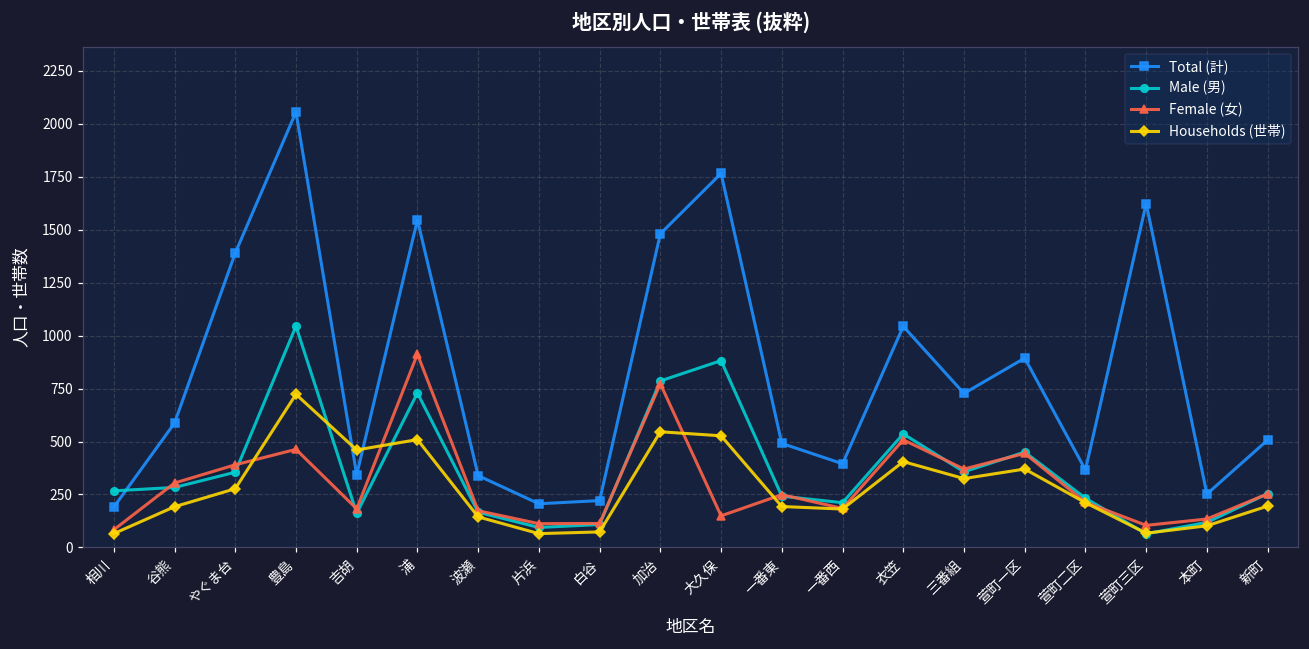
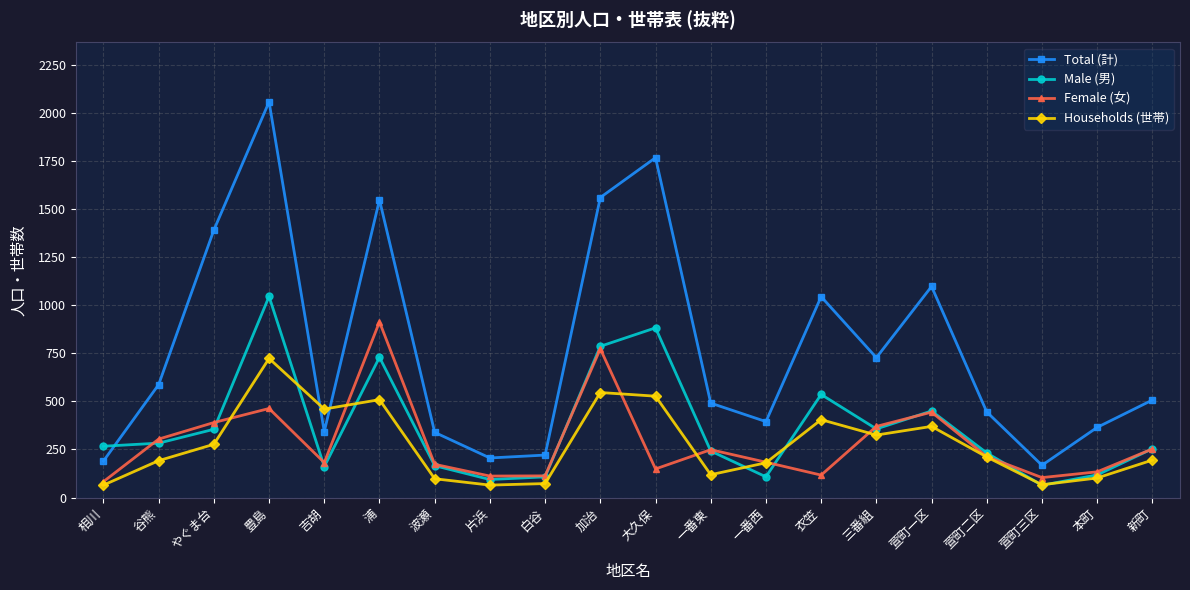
Households (世帯), 波瀬: 140 -> 100
Total (計), 加治: 1480 -> 1560
Households (世帯), 一番東: 190 -> 120
Male (男), 一番西: 210 -> 110
Female (女), 衣笠: 510 -> 120
Total (計), 萱町一区: 890 -> 1100
Total (計), 萱町二区: 370 -> 450
Total (計), 萱町三区: 1620 -> 170
Total (計), 本町: 250 -> 370
